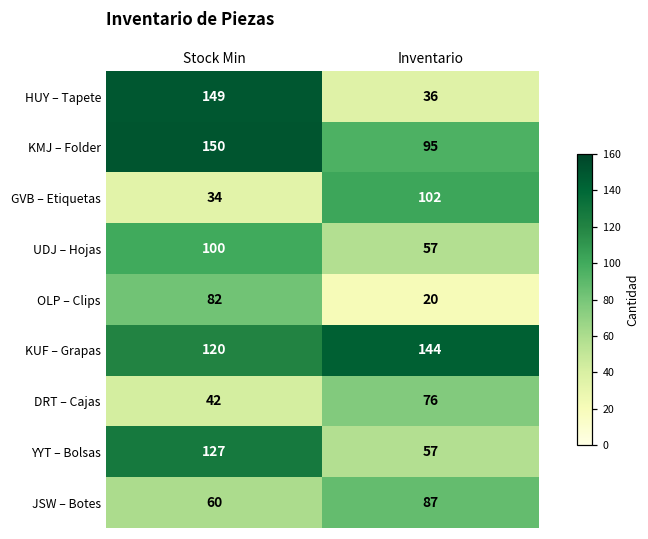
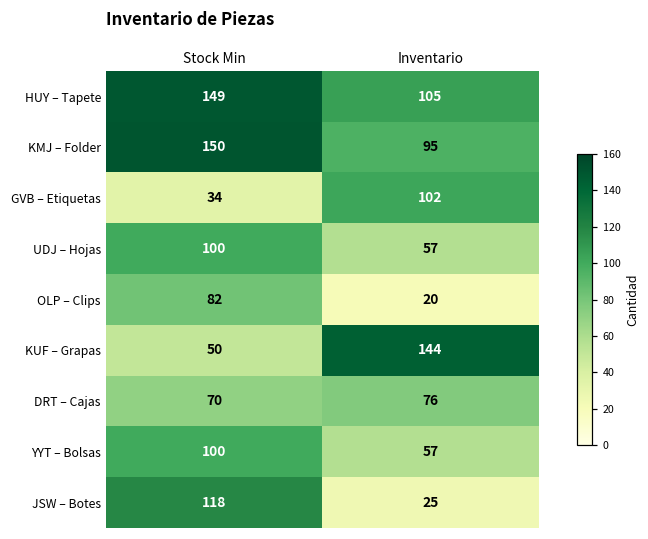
HUY – Tapete, Inventario: 36 -> 105
KUF – Grapas, Stock Min: 120 -> 50
DRT – Cajas, Stock Min: 42 -> 70
YYT – Bolsas, Stock Min: 127 -> 100
JSW – Botes, Stock Min: 60 -> 118
JSW – Botes, Inventario: 87 -> 25
